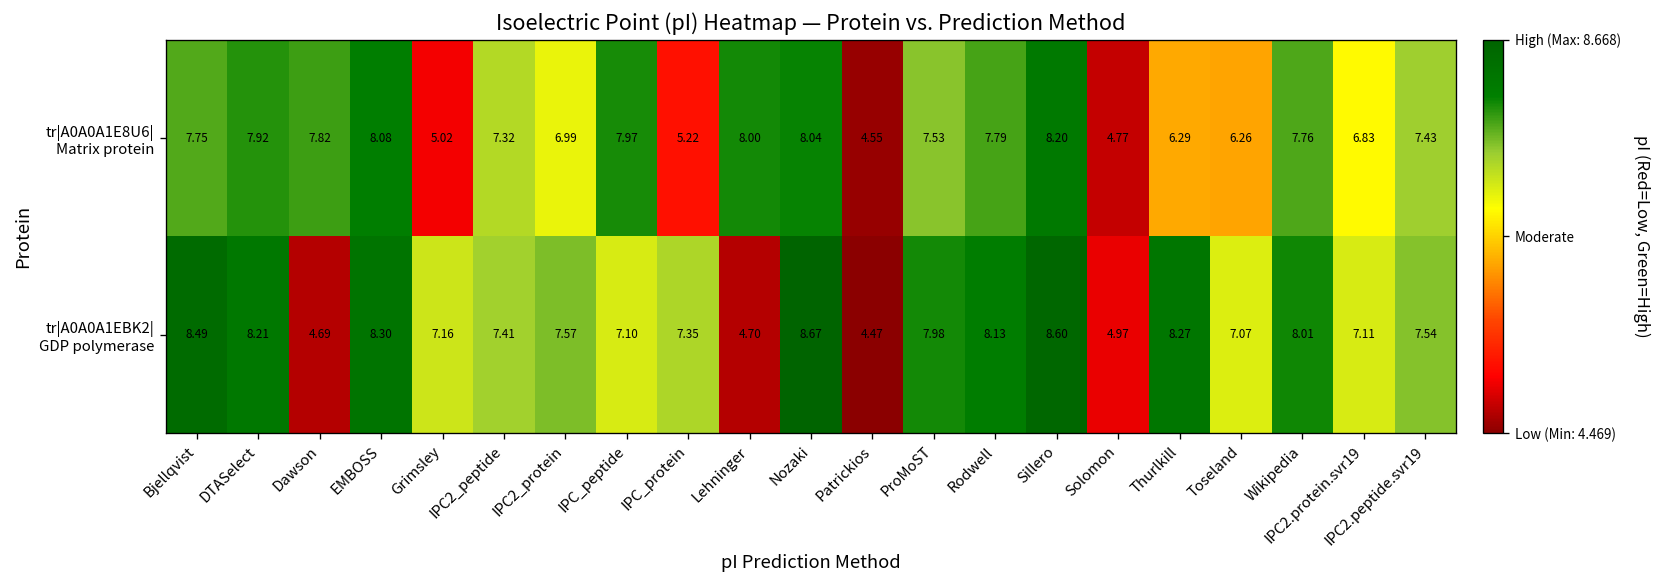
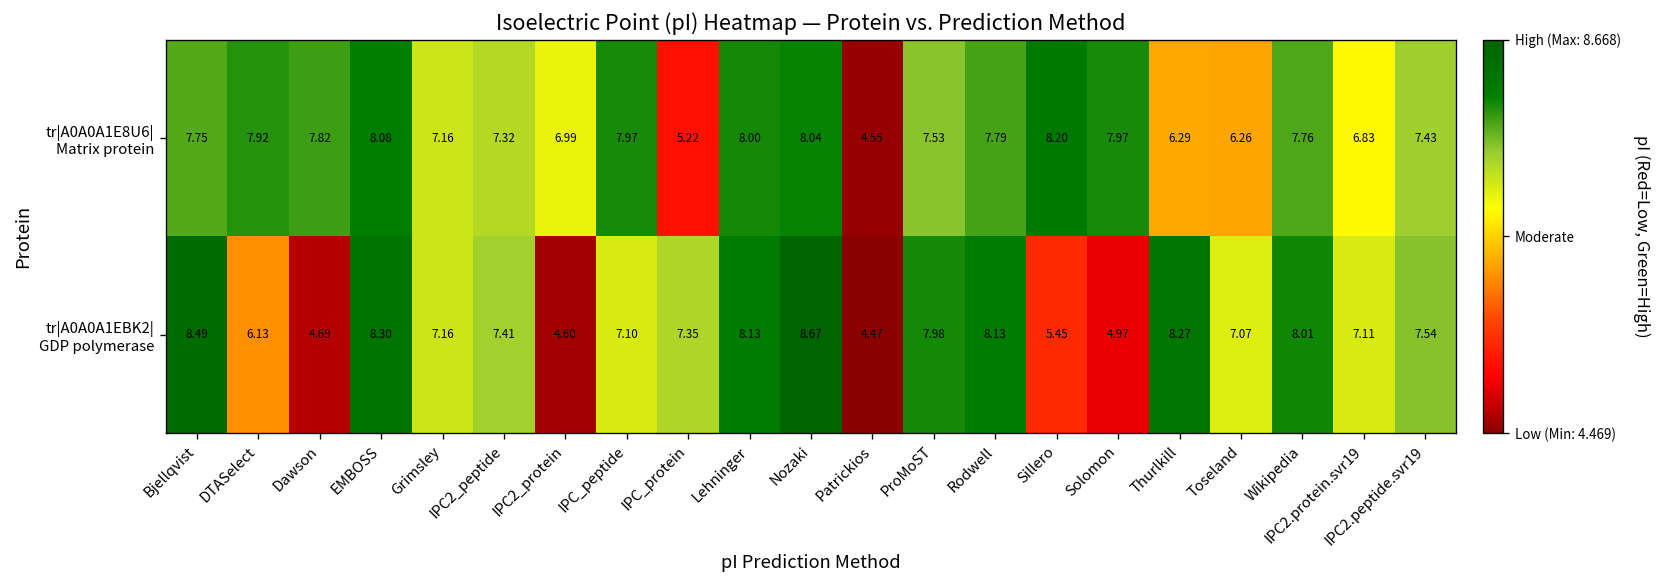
tr|A0A0A1E8U6| Matrix protein, Grimsley: 5.02 -> 7.16
tr|A0A0A1E8U6| Matrix protein, Solomon: 4.77 -> 7.97
tr|A0A0A1EBK2| GDP polymerase, DTASelect: 8.21 -> 6.13
tr|A0A0A1EBK2| GDP polymerase, IPC2_protein: 7.57 -> 4.60
tr|A0A0A1EBK2| GDP polymerase, Lehninger: 4.70 -> 8.13
tr|A0A0A1EBK2| GDP polymerase, Sillero: 8.60 -> 5.45
